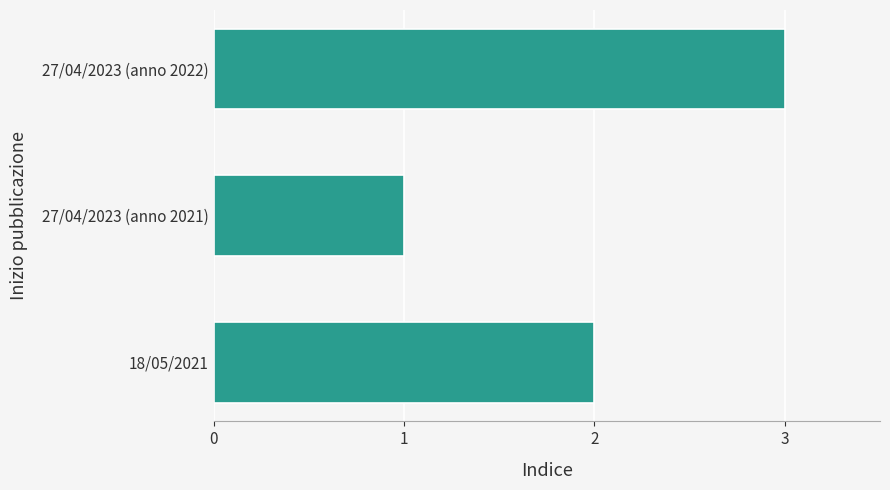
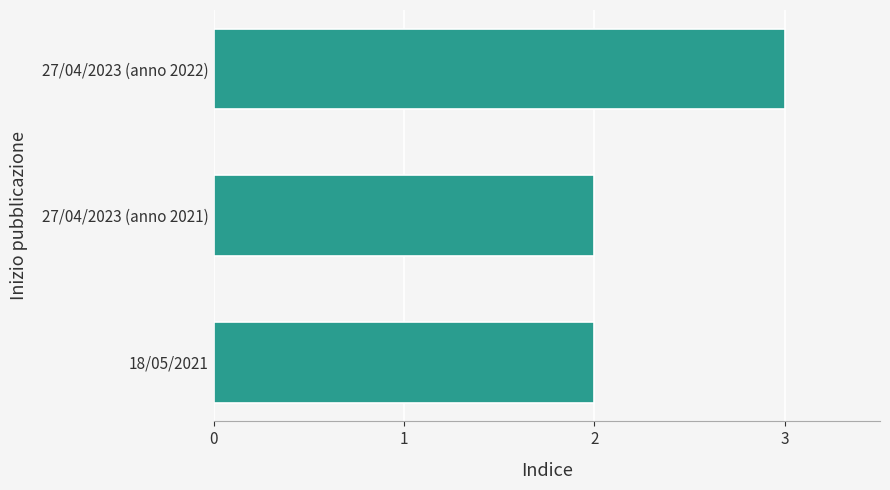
27/04/2023 (anno 2021): 1 -> 2
